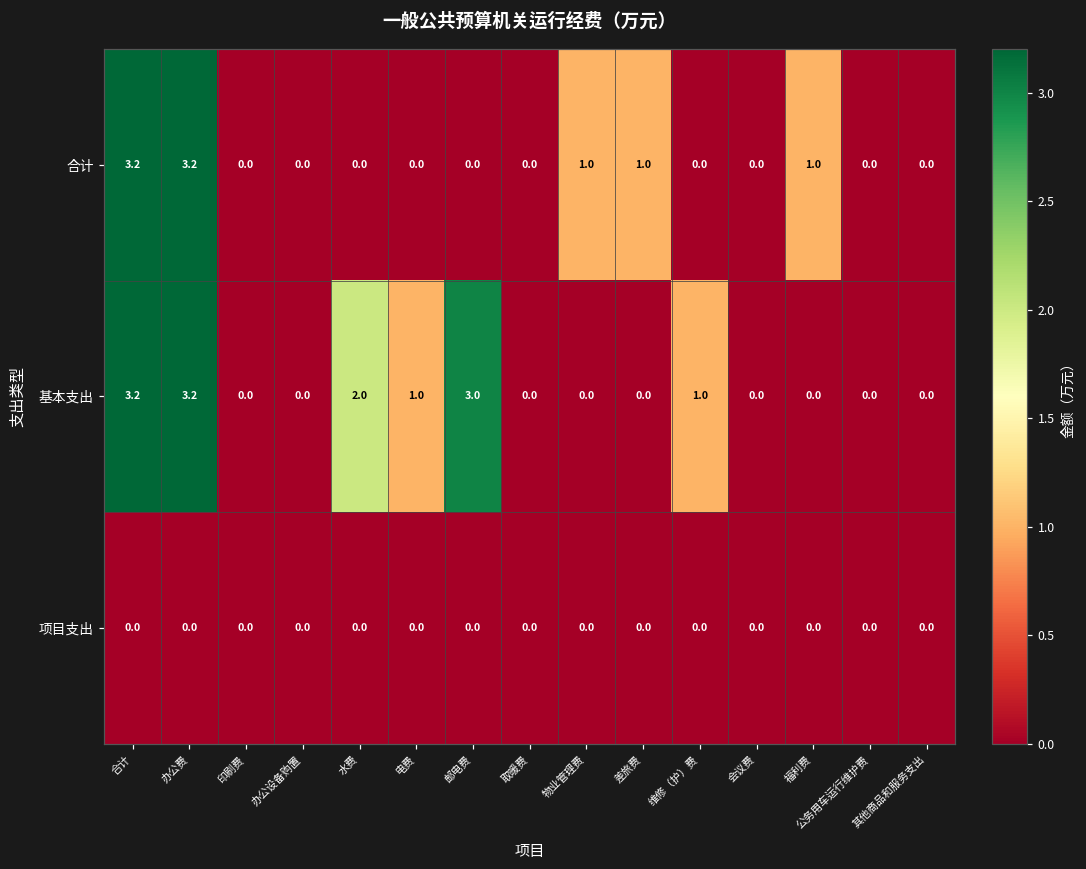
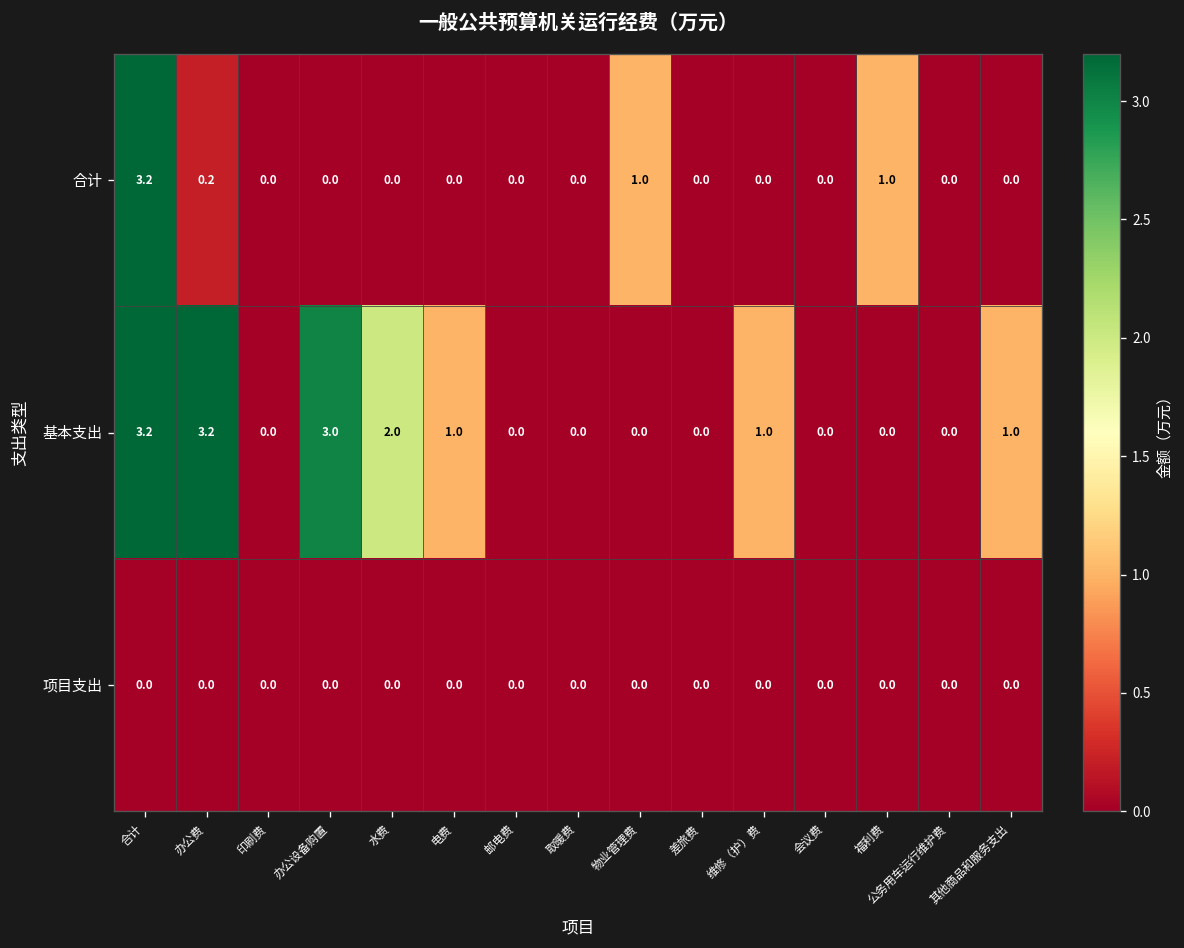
合计, 办公费: 3.2 -> 0.2
合计, 差旅费: 1.0 -> 0.0
基本支出, 办公设备购置: 0.0 -> 3.0
基本支出, 邮电费: 3.0 -> 0.0
基本支出, 其他商品和服务支出: 0.0 -> 1.0
